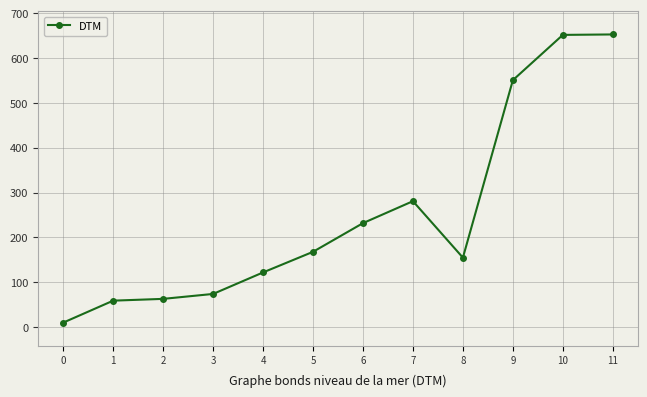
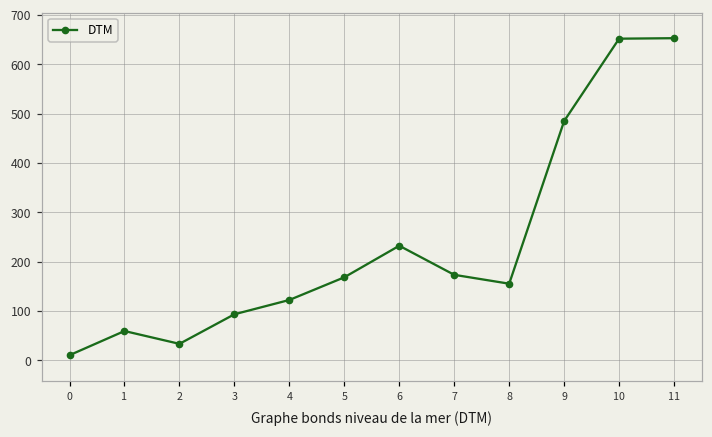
2: 60 -> 30
3: 70 -> 90
7: 280 -> 170
9: 550 -> 490
